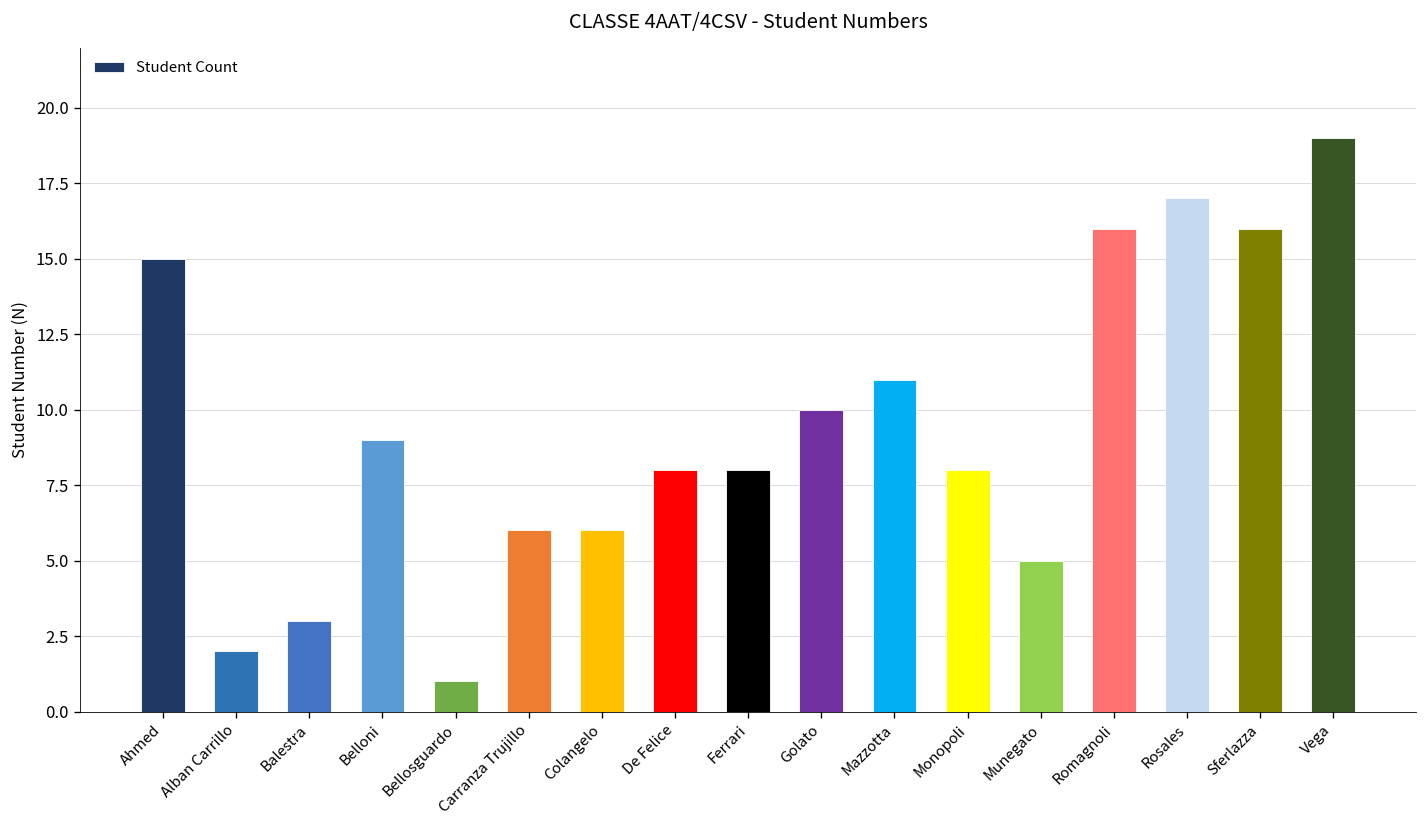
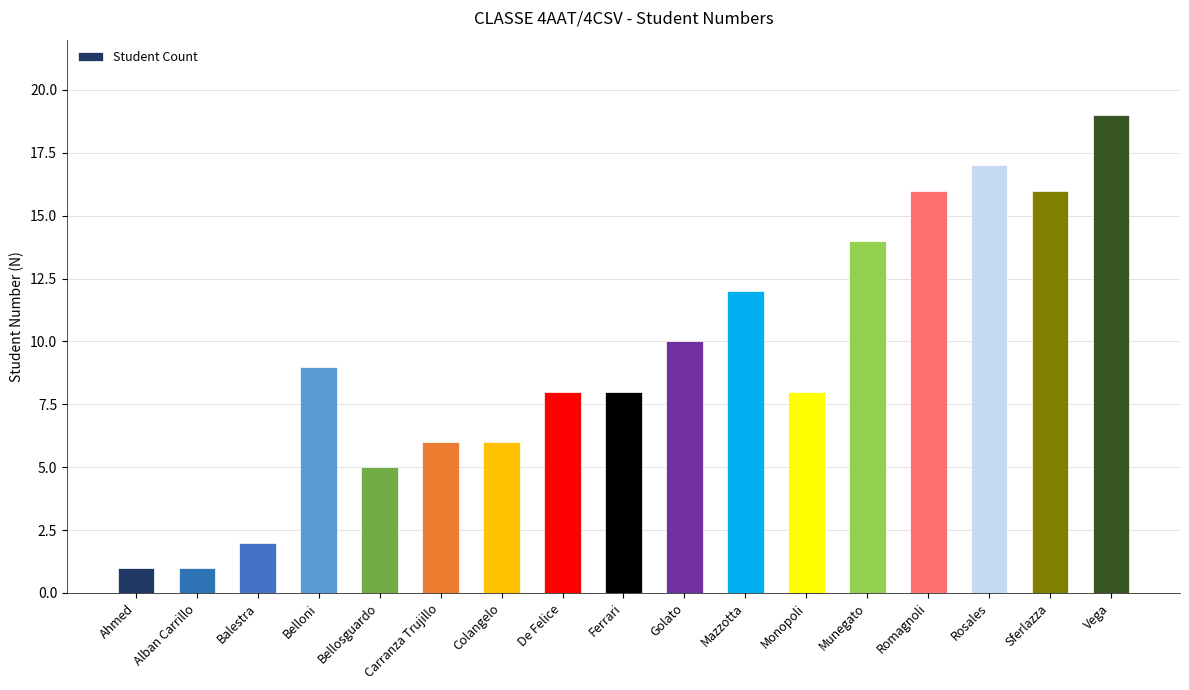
Ahmed: 15 -> 1
Alban Carrillo: 2 -> 1
Balestra: 3 -> 2
Bellosguardo: 1 -> 5
Mazzotta: 11 -> 12
Munegato: 5 -> 14
